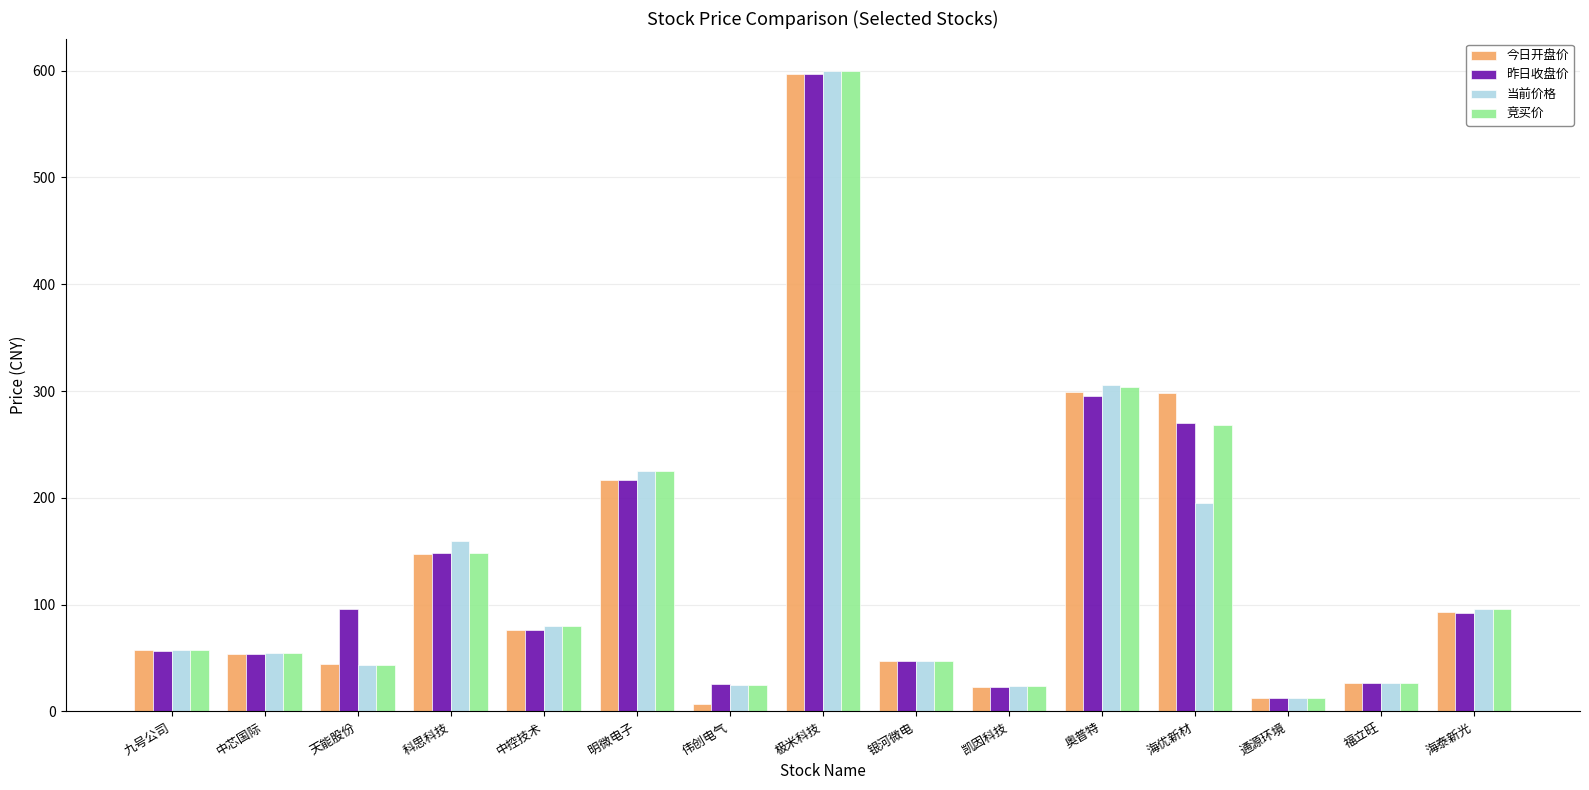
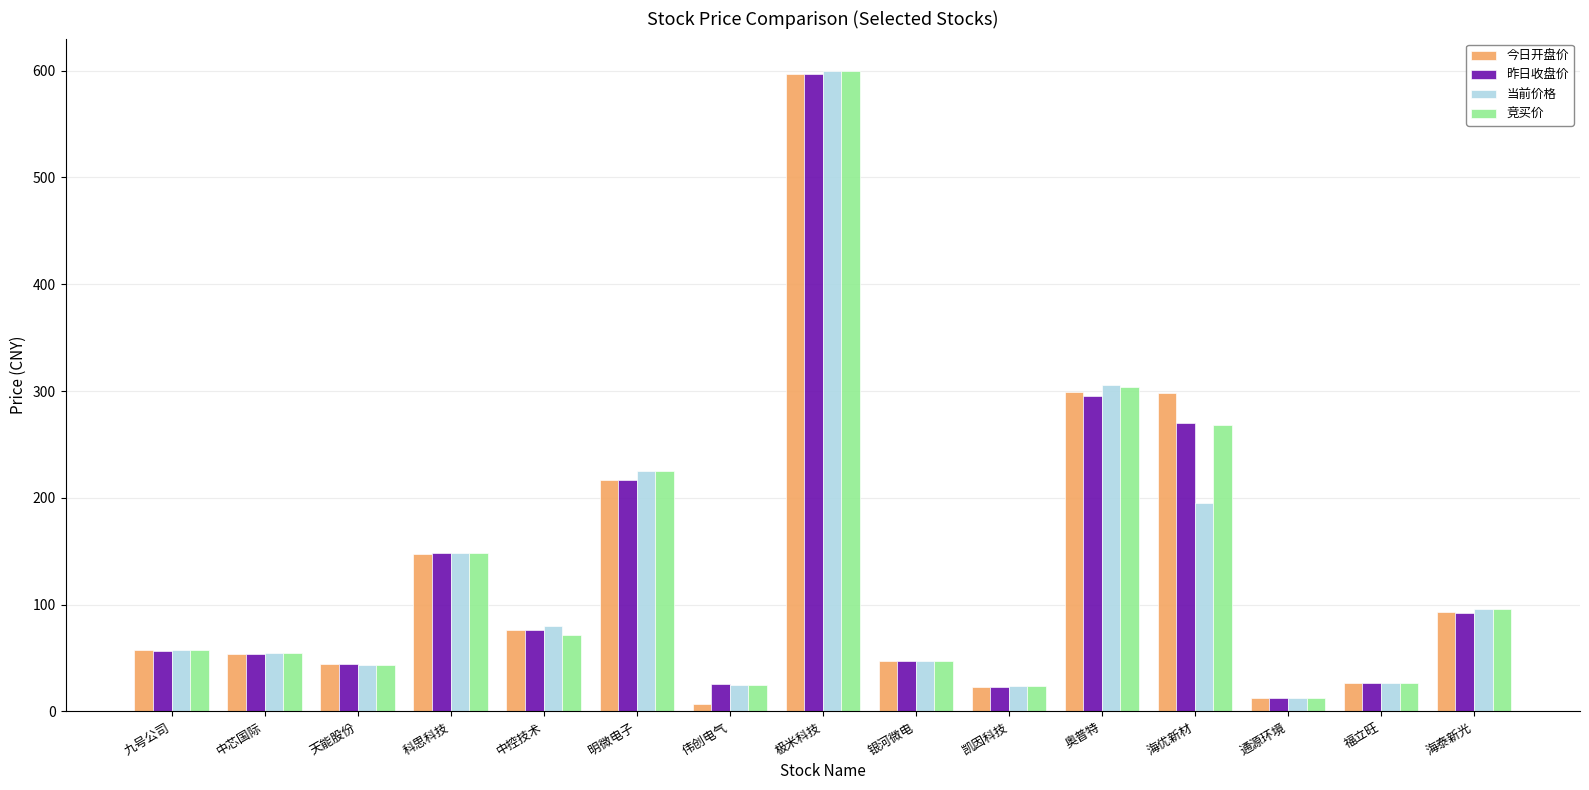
昨日收盘价, 天能股份: 96 -> 44
当前价格, 科思科技: 160 -> 148
竞买价, 中控技术: 80 -> 72
